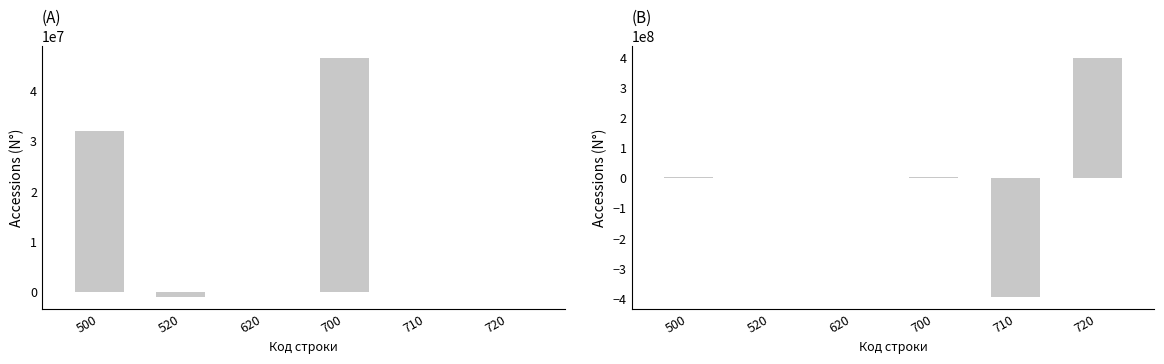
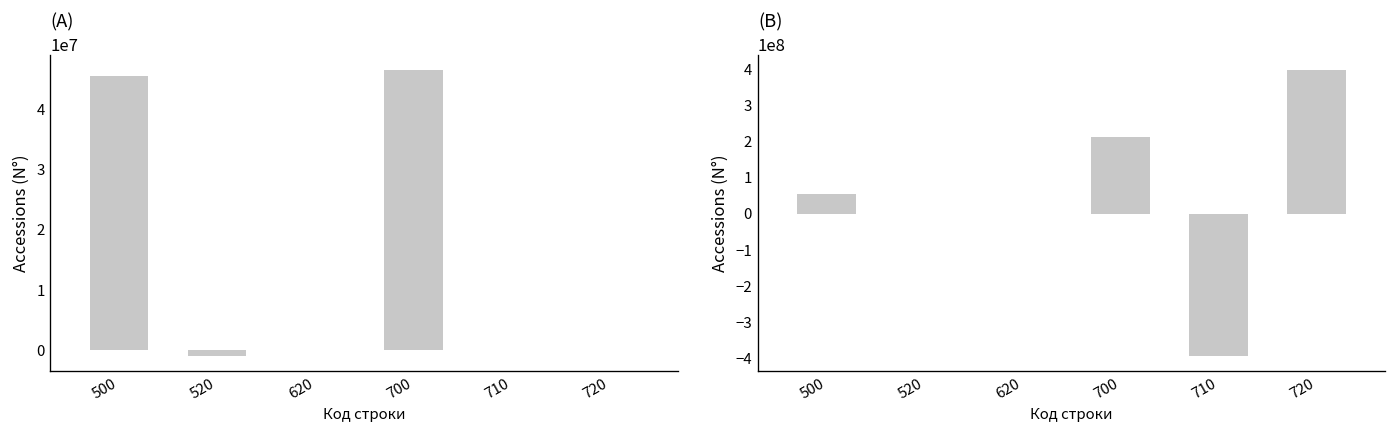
(A), 500: 32000000 -> 45000000
(B), 500: 0 -> 50000000
(B), 700: 0 -> 210000000
